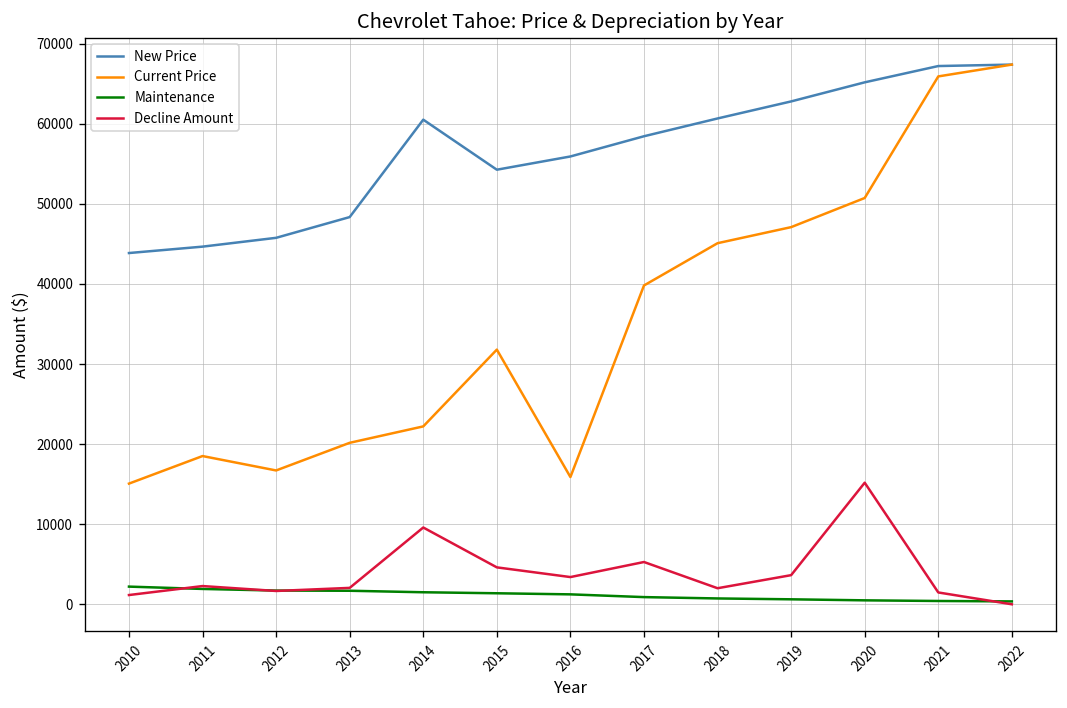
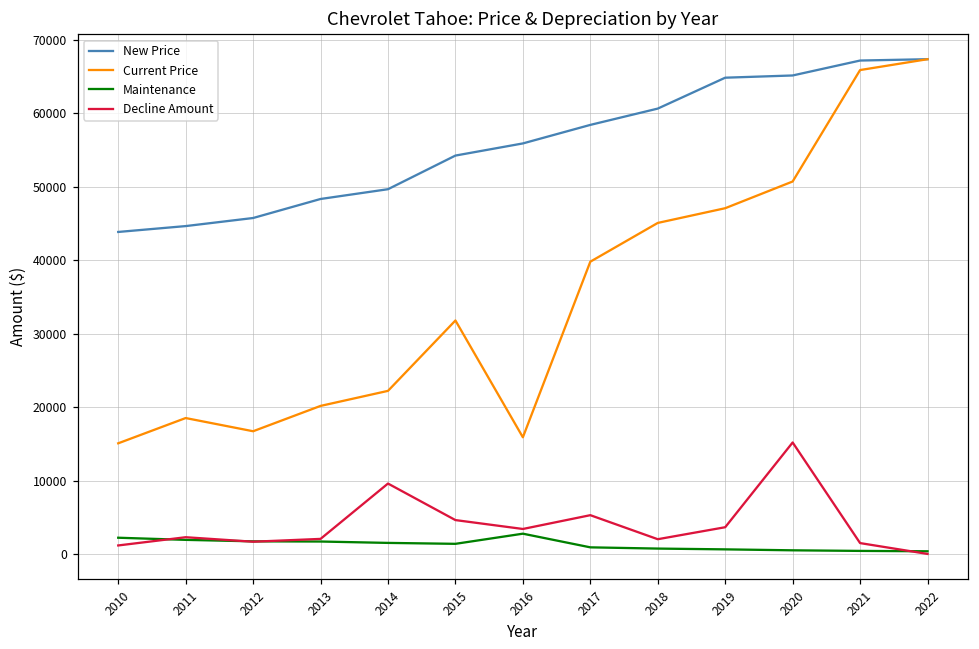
New Price, 2014: 61000 -> 50000
Maintenance, 2016: 1000 -> 3000
New Price, 2019: 63000 -> 65000
